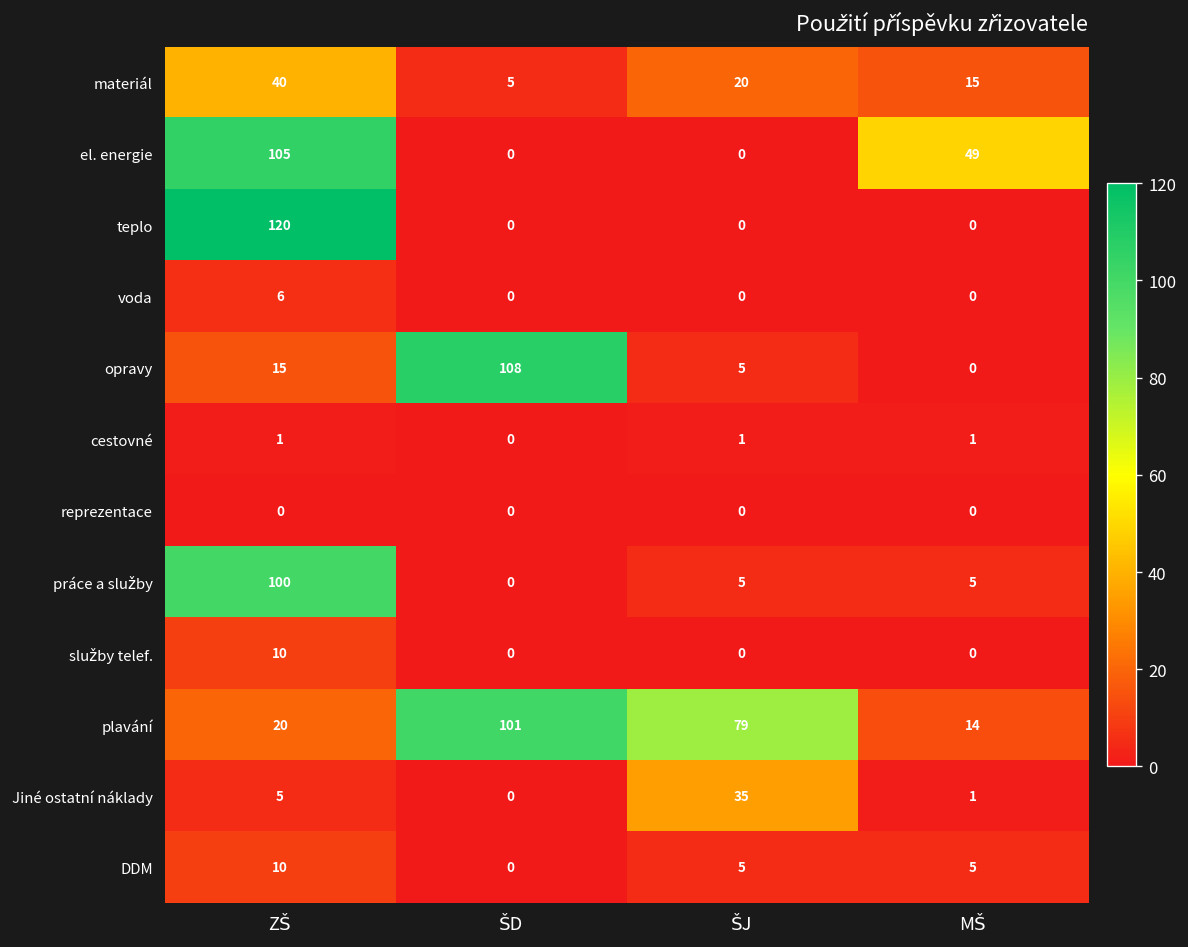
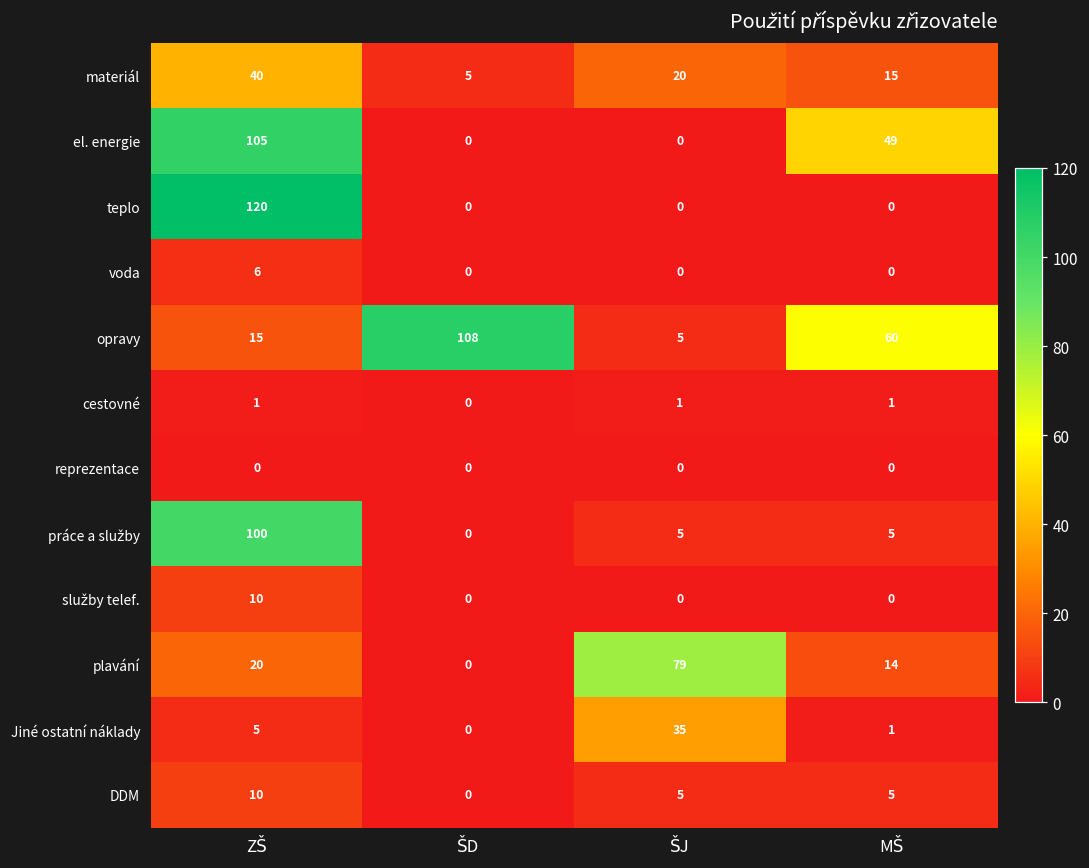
opravy, MŠ: 0 -> 60
plavání, ŠD: 101 -> 0
